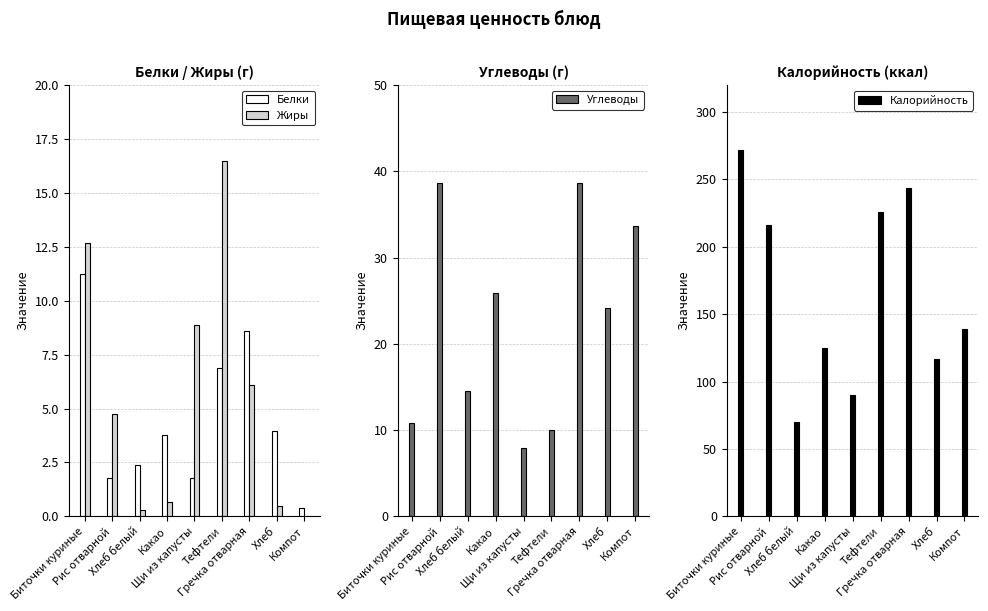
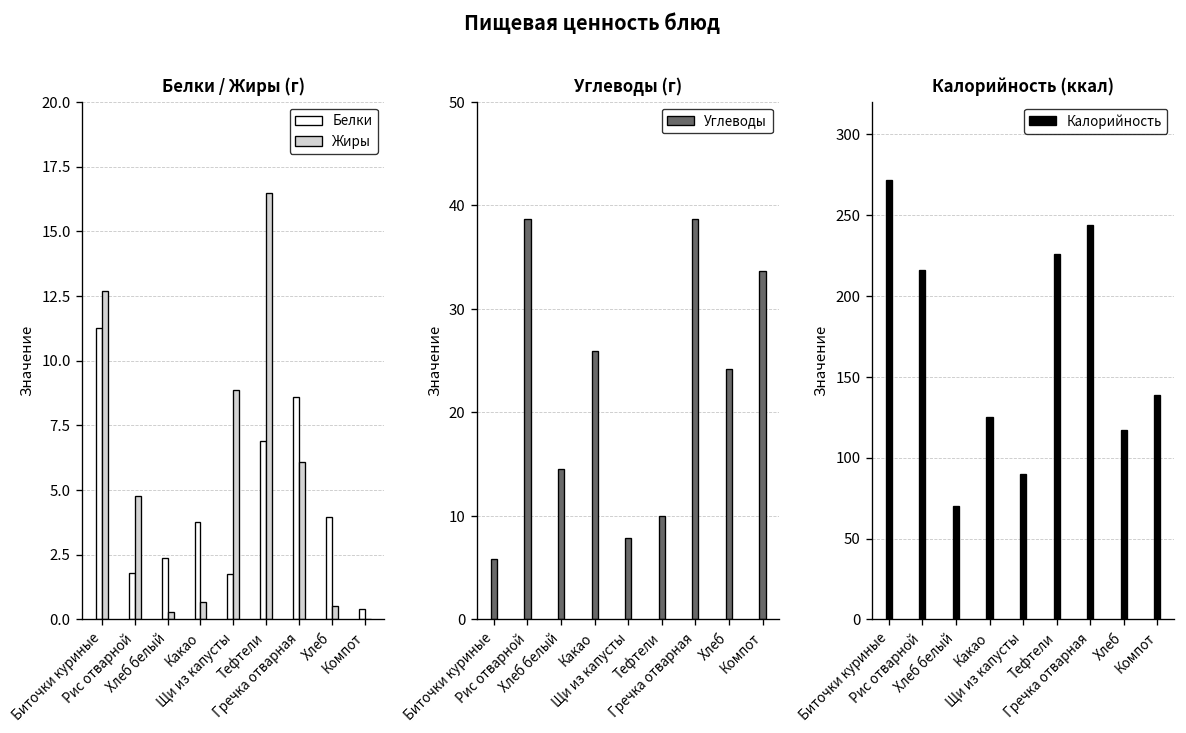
Углеводы (г), Биточки куриные: 11 -> 6
